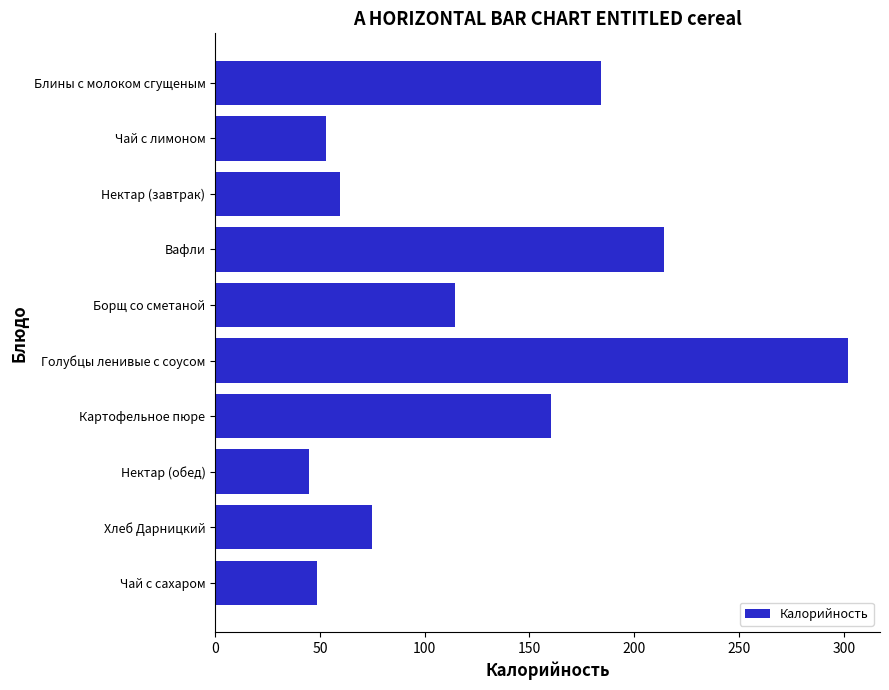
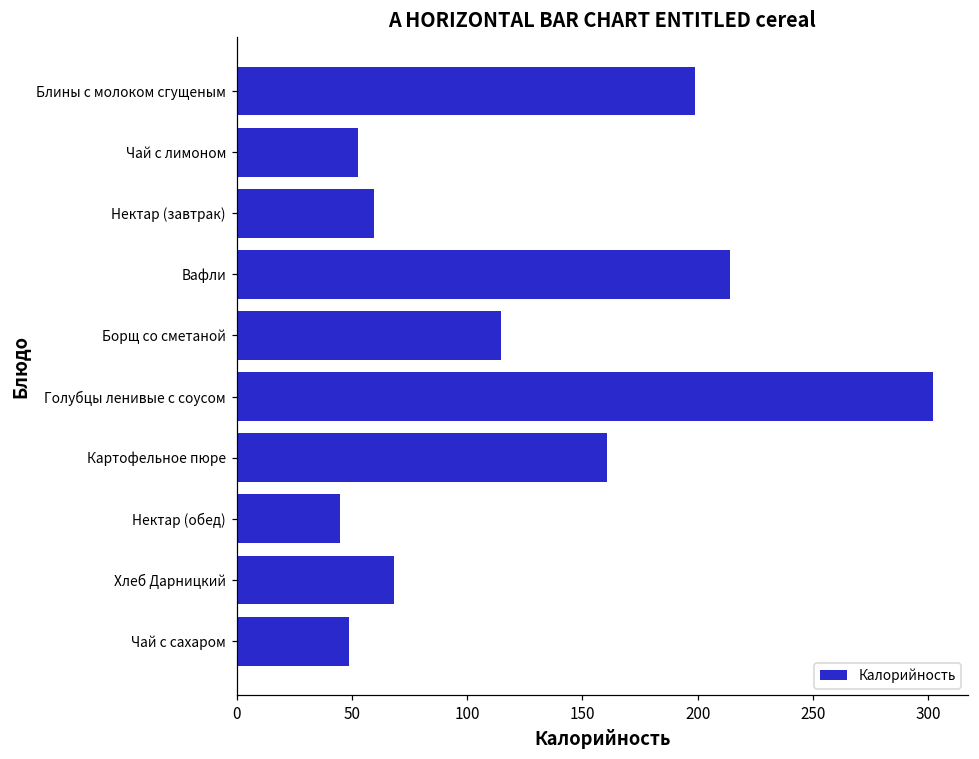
Блины с молоком сгущеным: 184 -> 199
Хлеб Дарницкий: 75 -> 68
